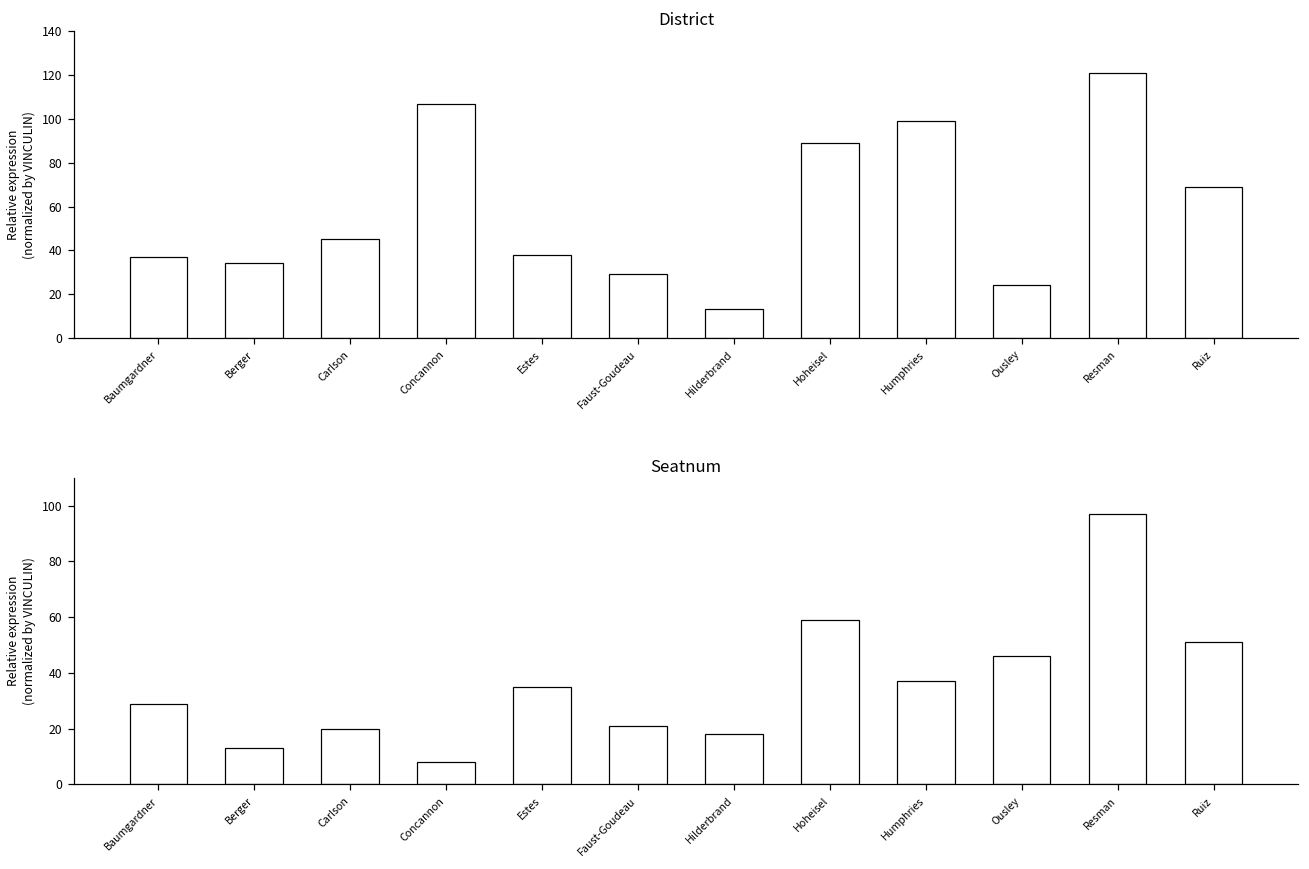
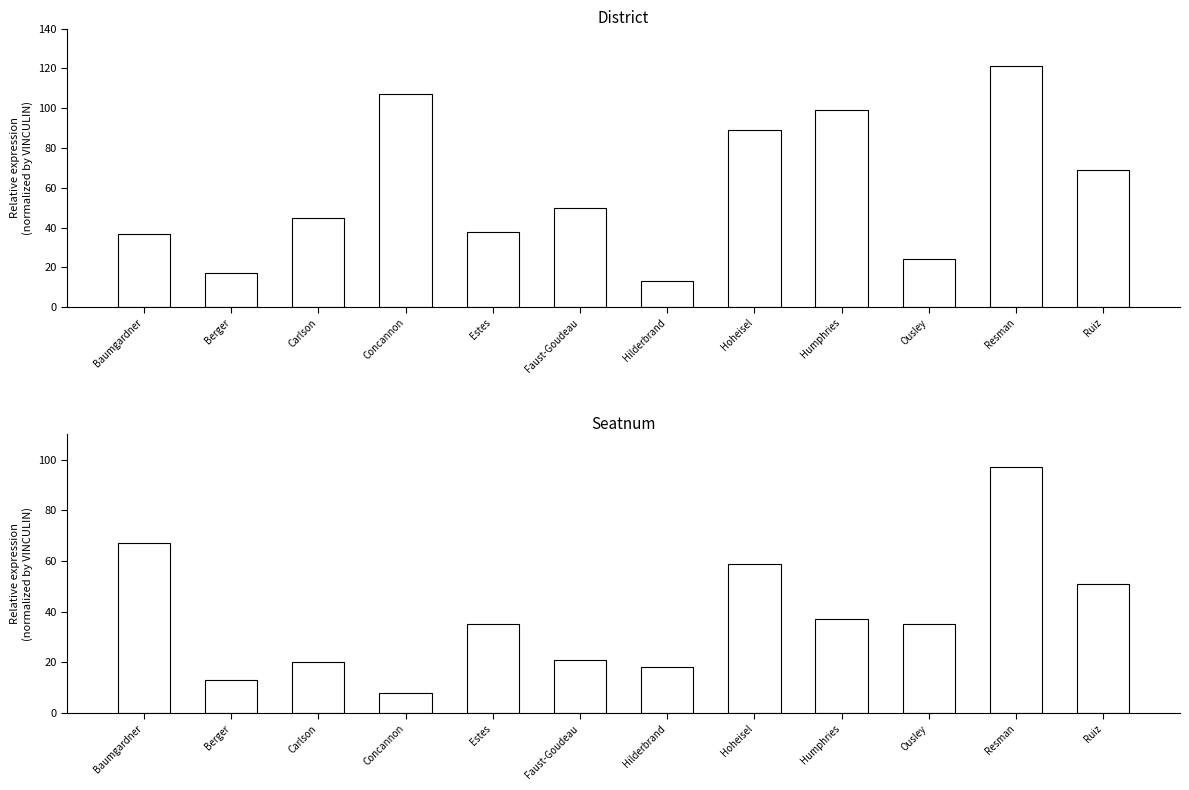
District, Berger: 34 -> 17
District, Faust-Goudeau: 29 -> 50
Seatnum, Baumgardner: 29 -> 67
Seatnum, Ousley: 46 -> 35
